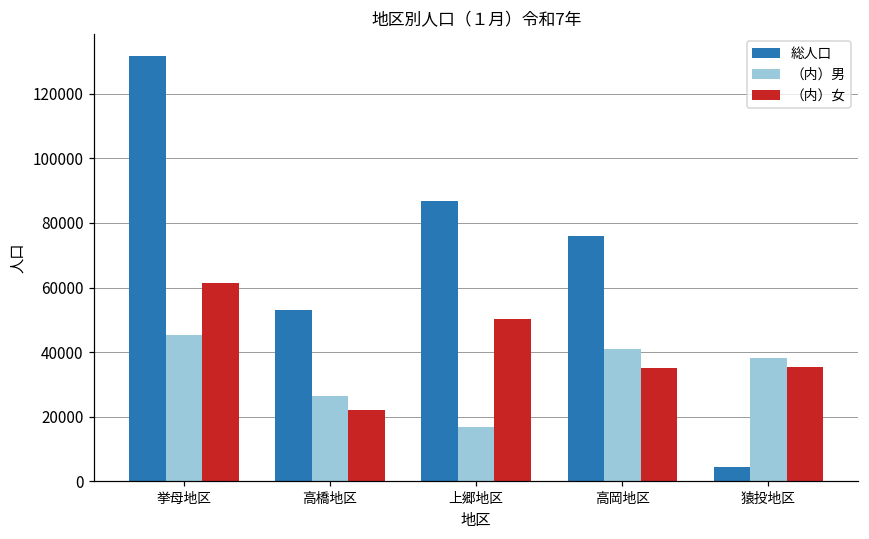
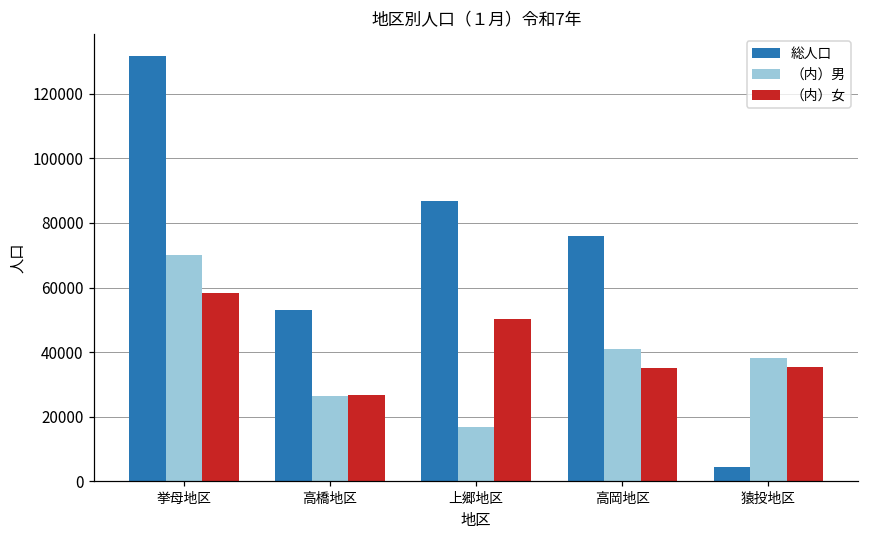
（内）男, 挙母地区: 45000 -> 70000
（内）女, 挙母地区: 62000 -> 58000
（内）女, 高橋地区: 22000 -> 27000
